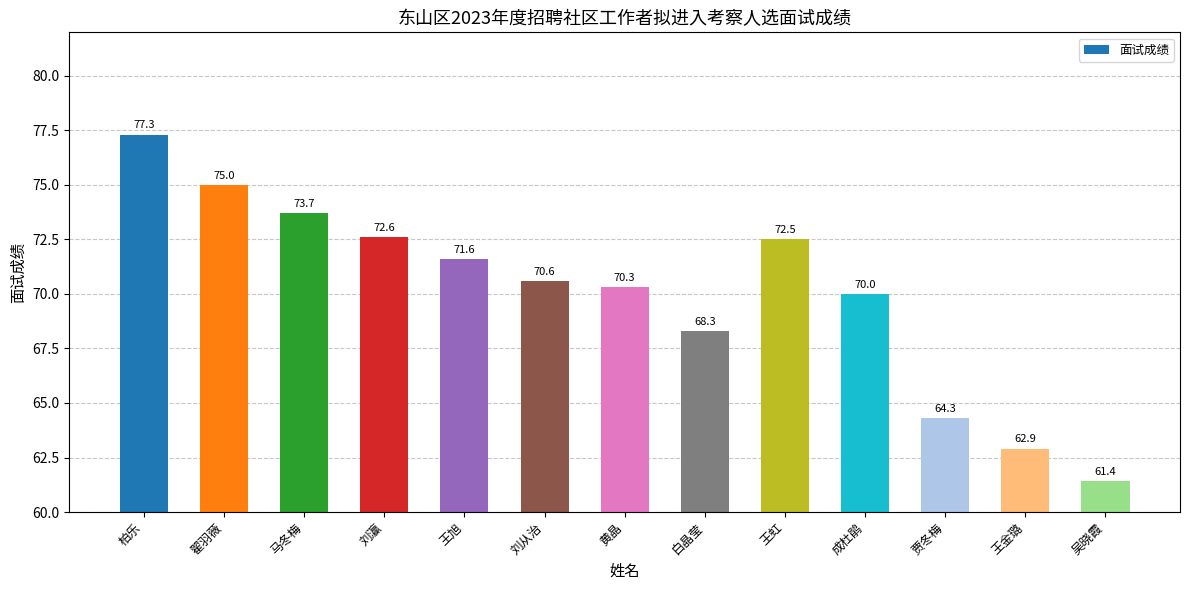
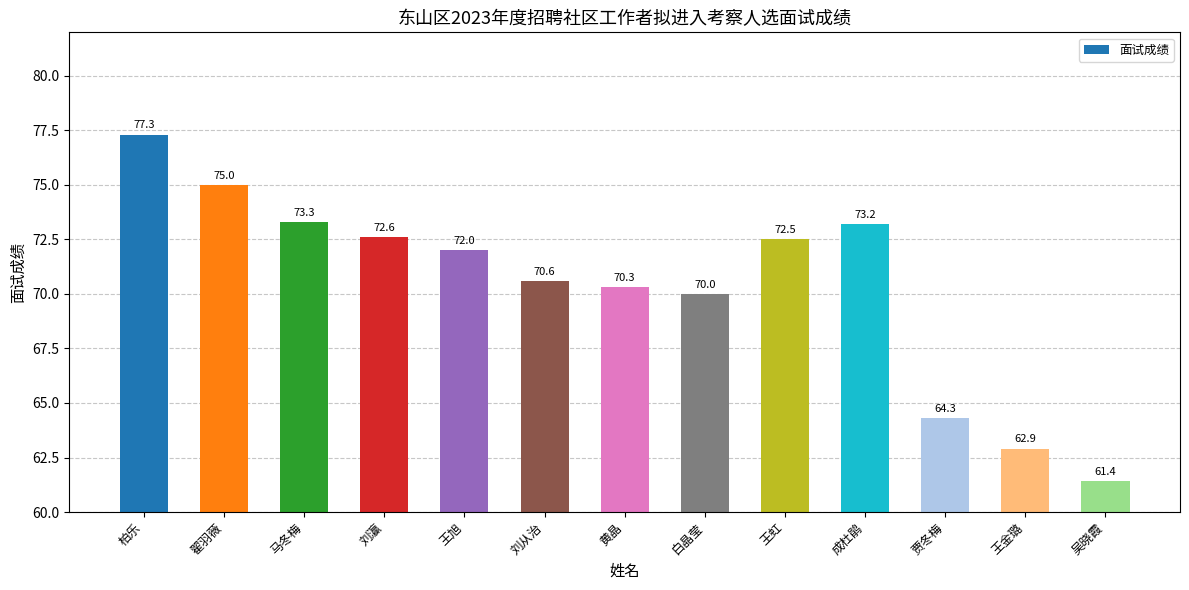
马冬梅: 73.7 -> 73.3
王旭: 71.6 -> 72.0
白晶莹: 68.3 -> 70.0
成杜鹃: 70.0 -> 73.2
